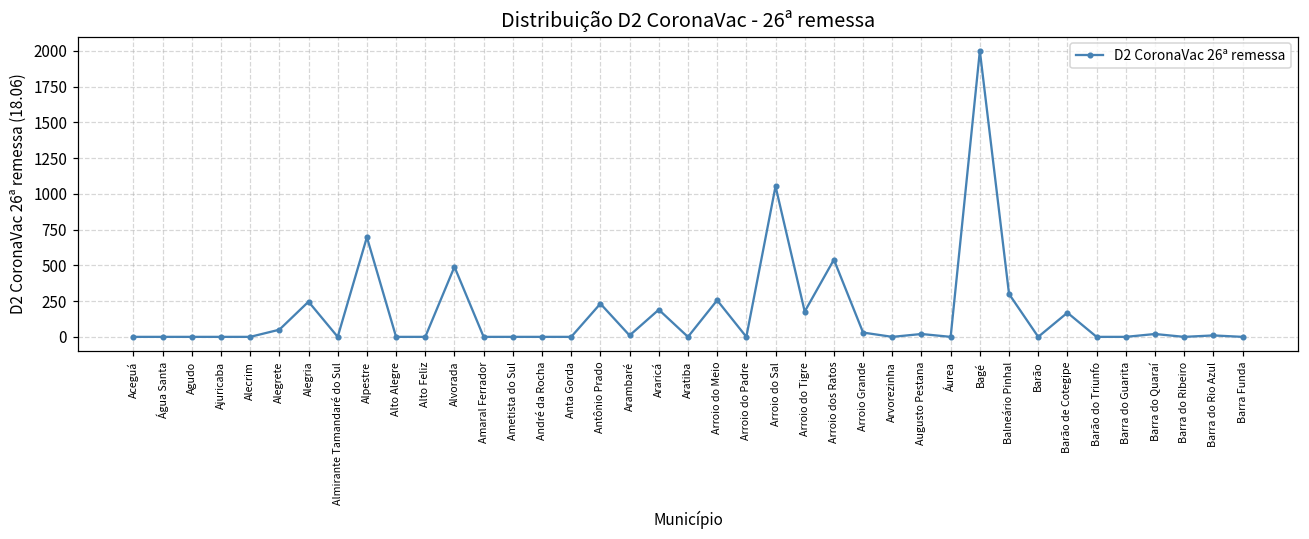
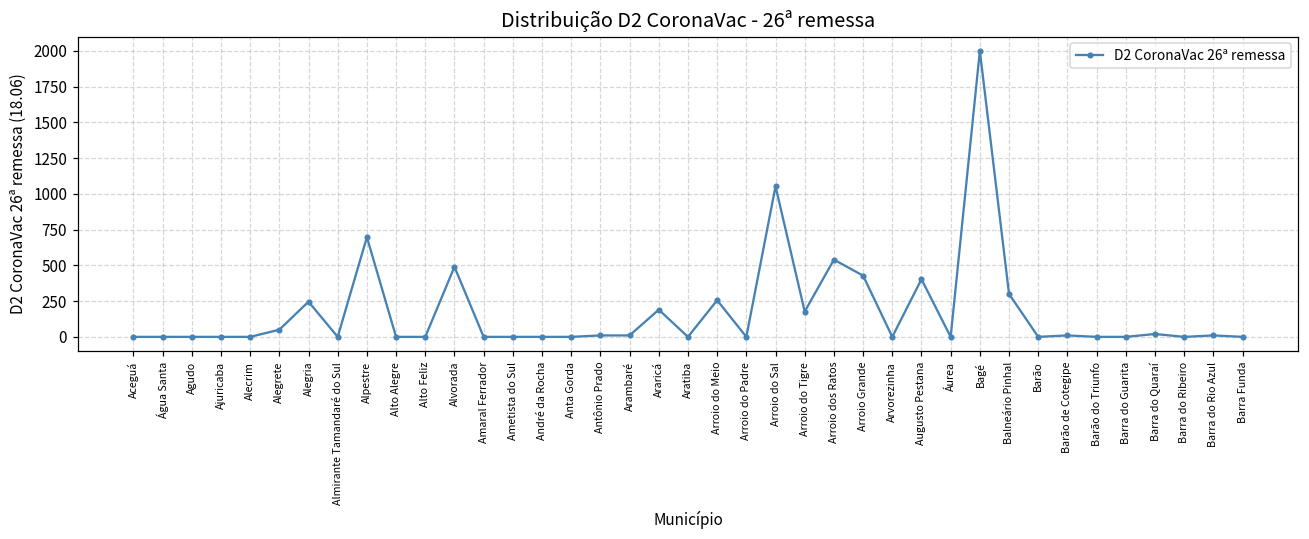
Antônio Prado: 230 -> 10
Arroio Grande: 30 -> 430
Augusto Pestana: 20 -> 400
Barão de Cotegipe: 170 -> 10
